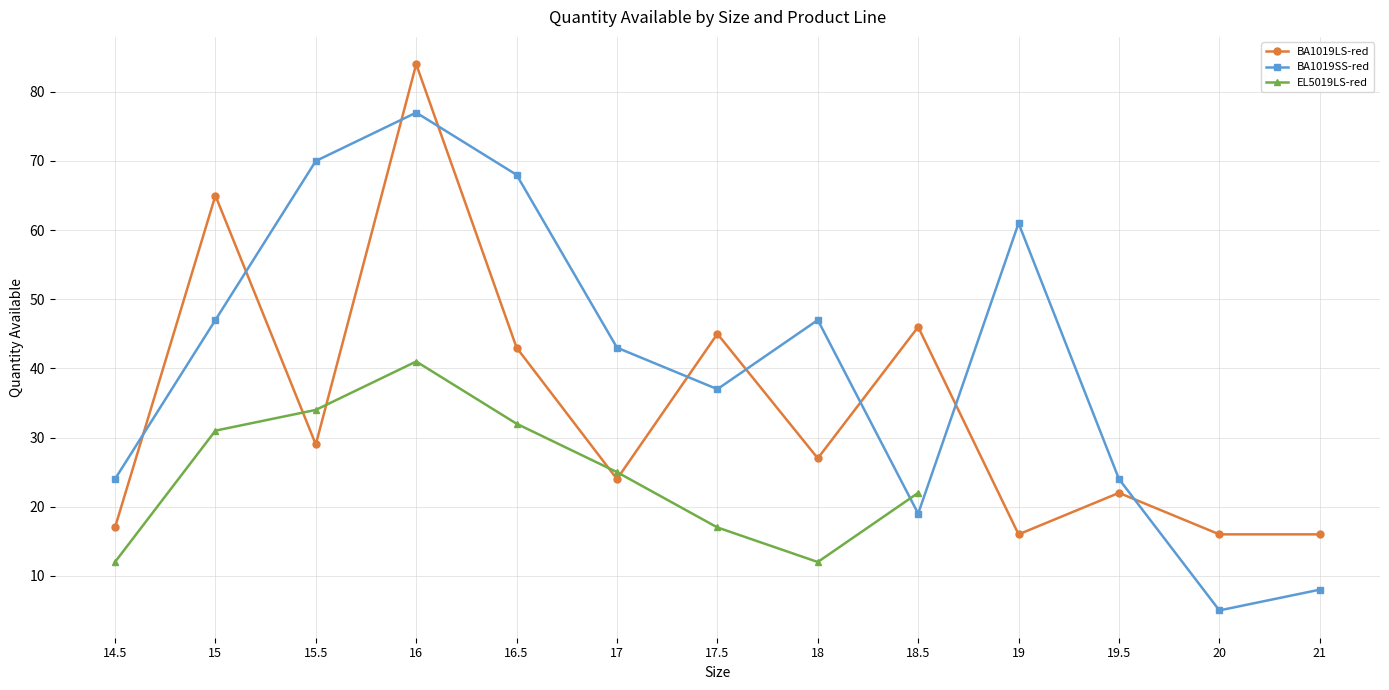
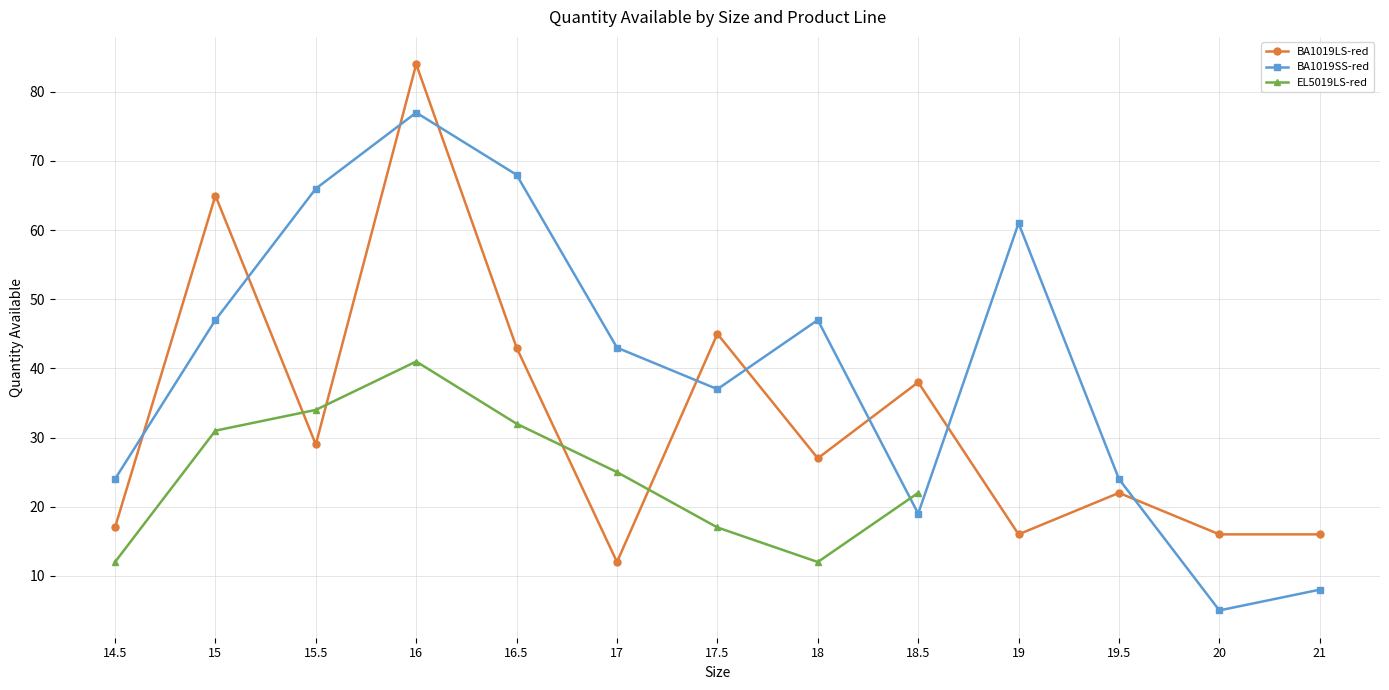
BA1019SS-red, 15.5: 70 -> 66
BA1019LS-red, 17: 24 -> 12
BA1019LS-red, 18.5: 46 -> 38
